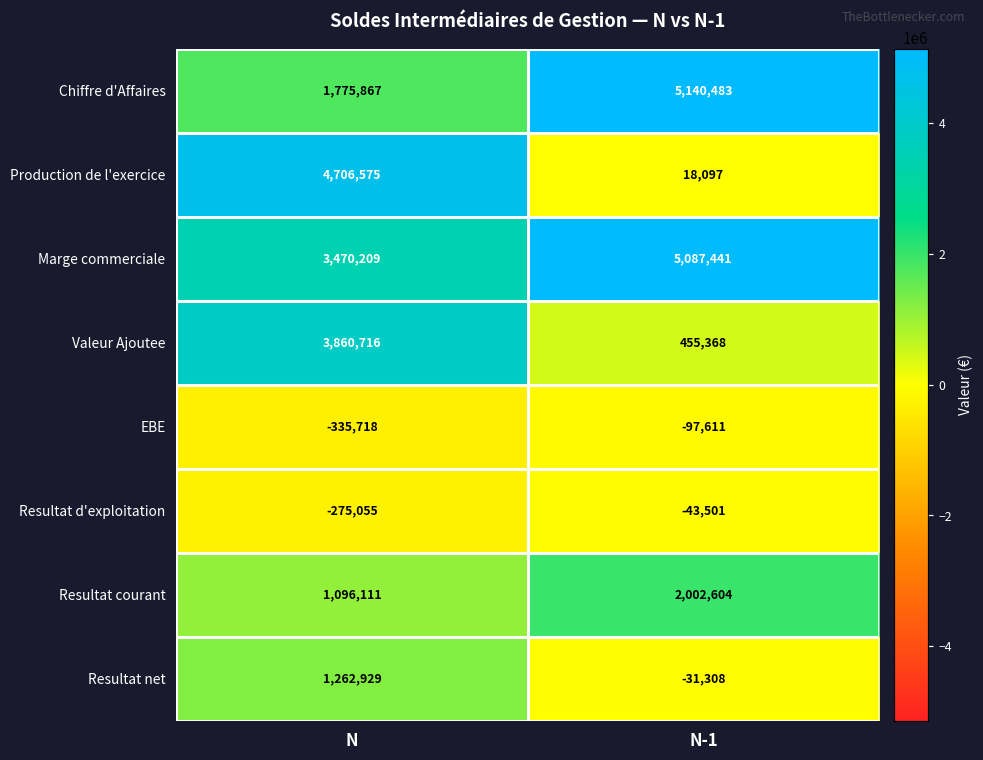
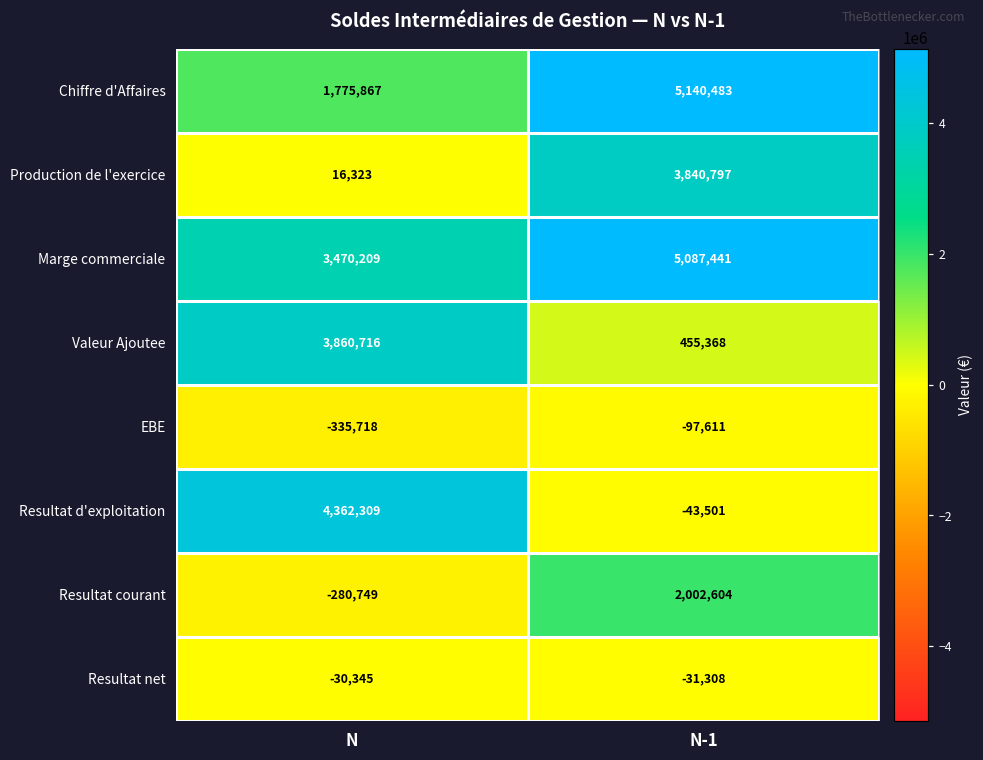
Production de l'exercice, N: 4,706,575 -> 16,323
Production de l'exercice, N-1: 18,097 -> 3,840,797
Resultat d'exploitation, N: -275,055 -> 4,362,309
Resultat courant, N: 1,096,111 -> -280,749
Resultat net, N: 1,262,929 -> -30,345
